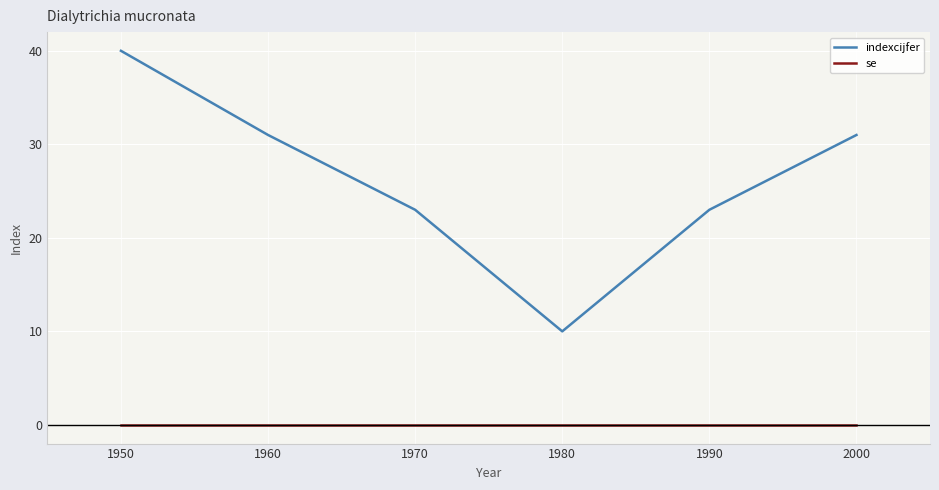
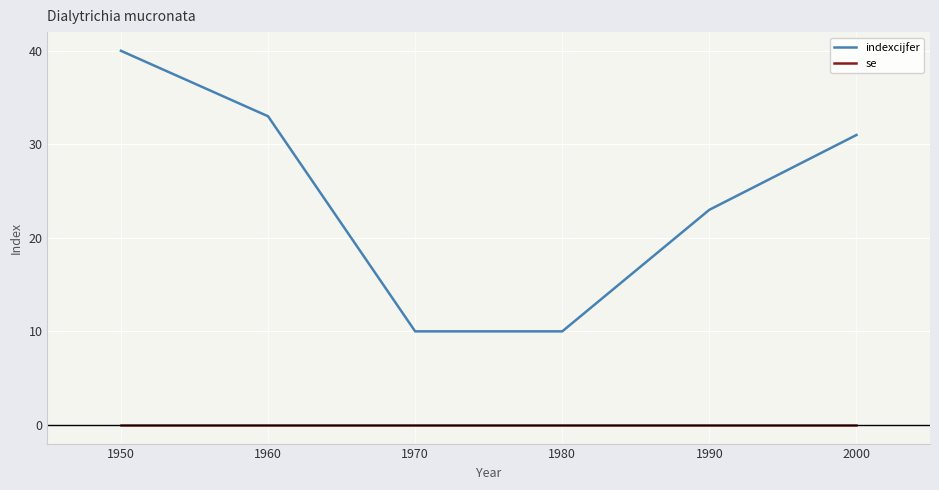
indexcijfer, 1960: 31 -> 33
indexcijfer, 1970: 23 -> 10
